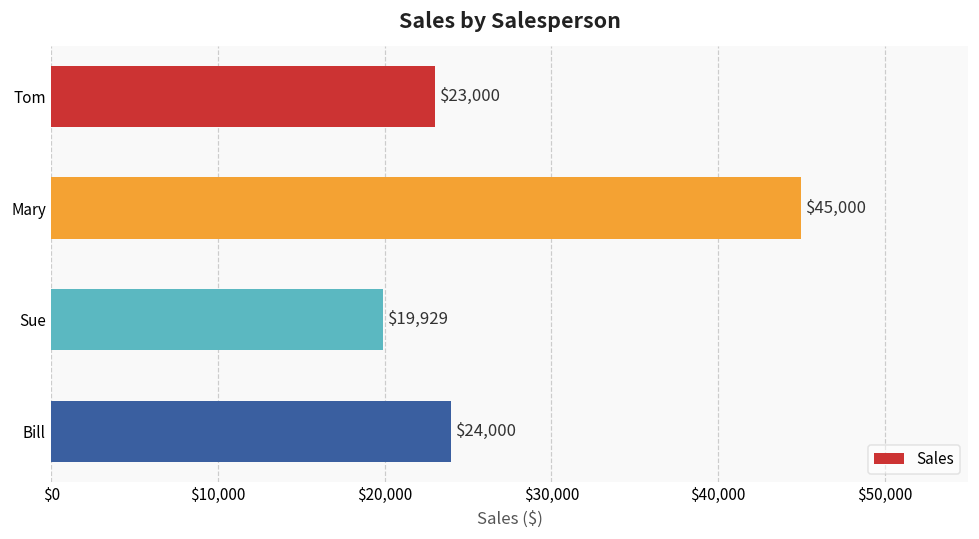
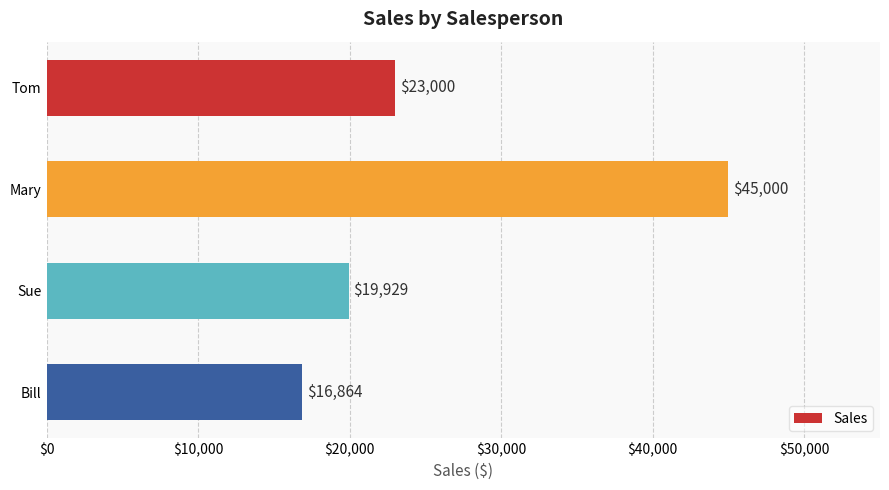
Bill: $24,000 -> $16,864
